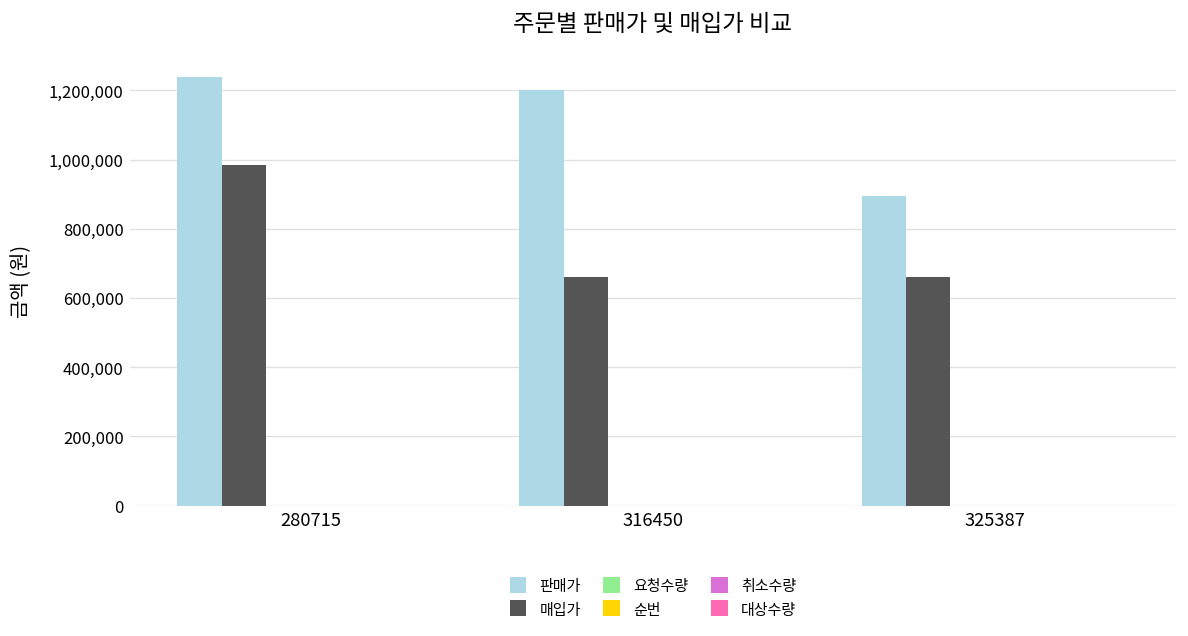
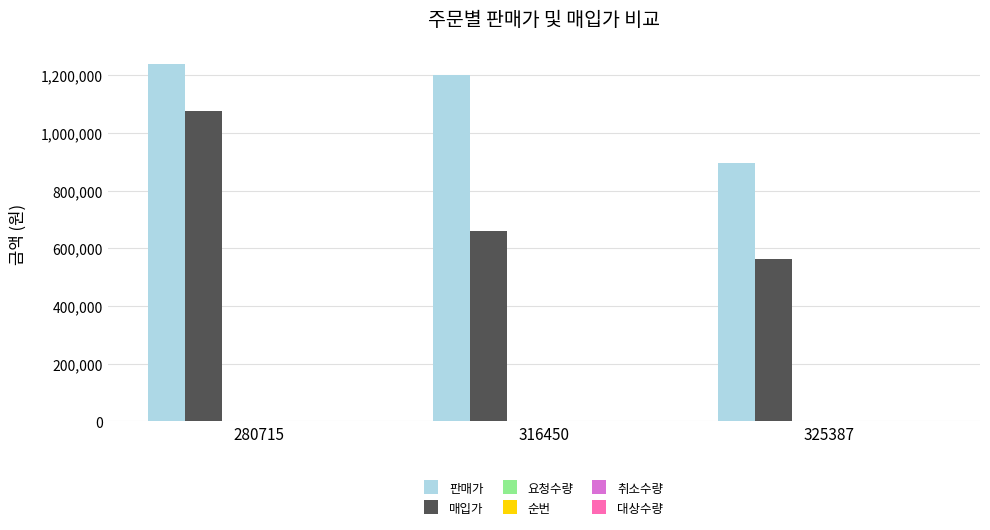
매입가, 280715: 980,000 -> 1,080,000
매입가, 325387: 660,000 -> 560,000
